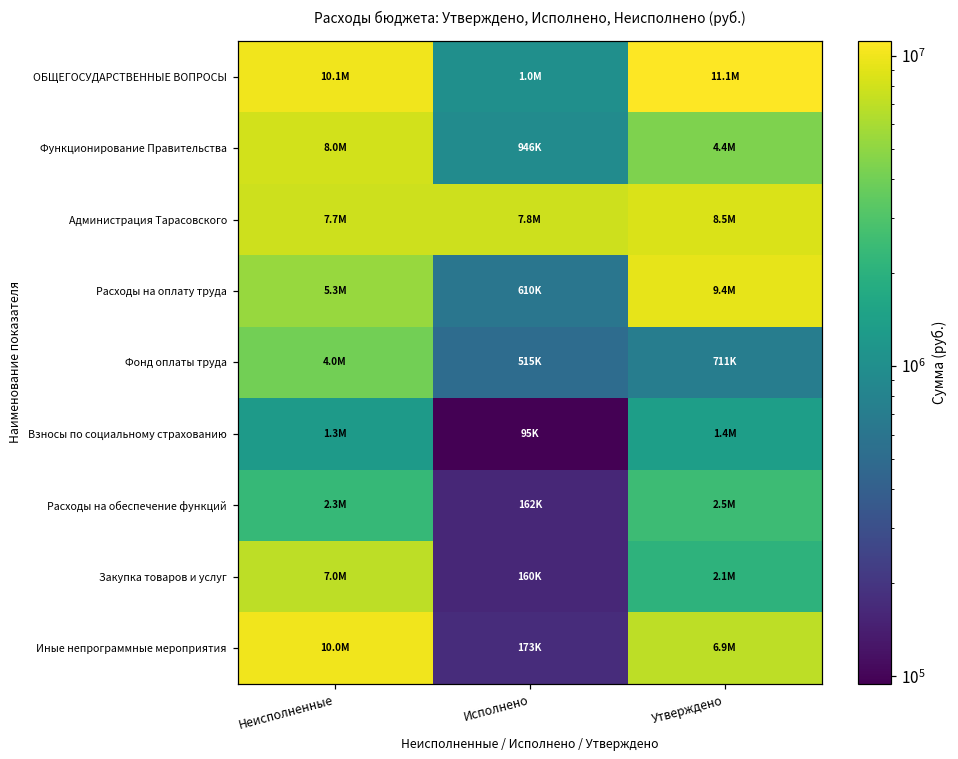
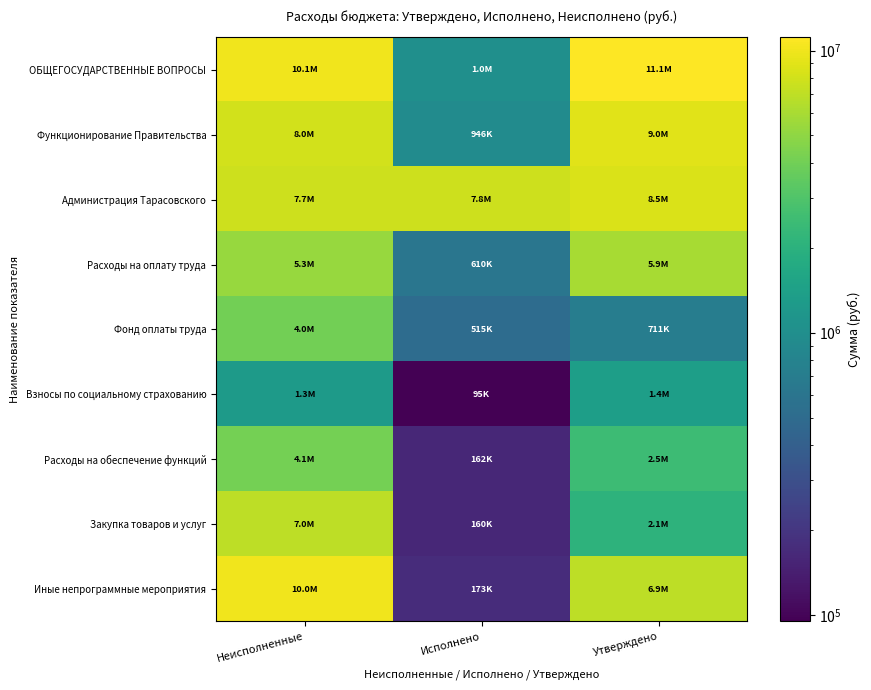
Функционирование Правительства, Утверждено: 4.4M -> 9.0M
Расходы на оплату труда, Утверждено: 9.4M -> 5.9M
Расходы на обеспечение функций, Неисполненные: 2.3M -> 4.1M
